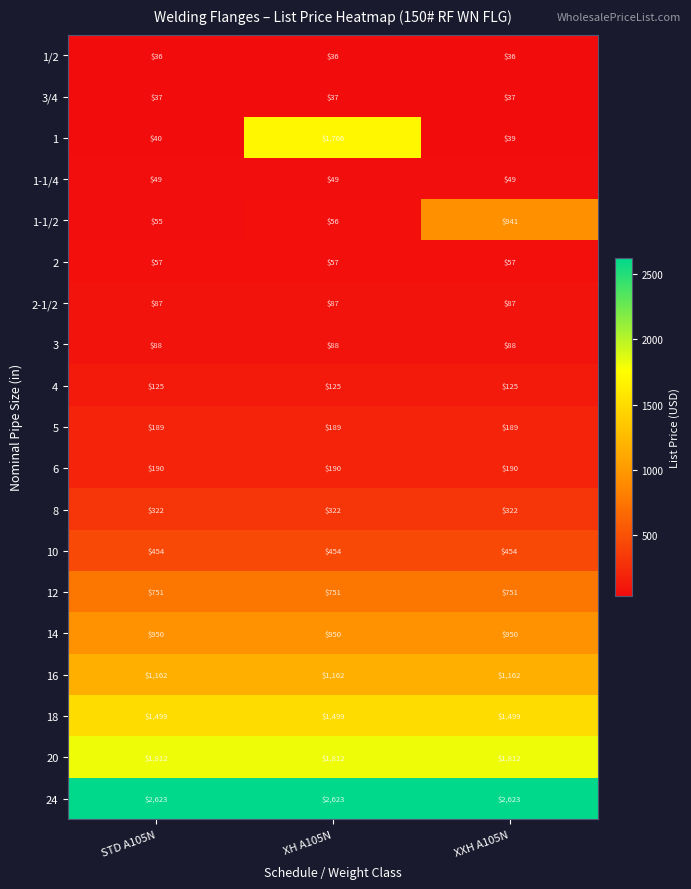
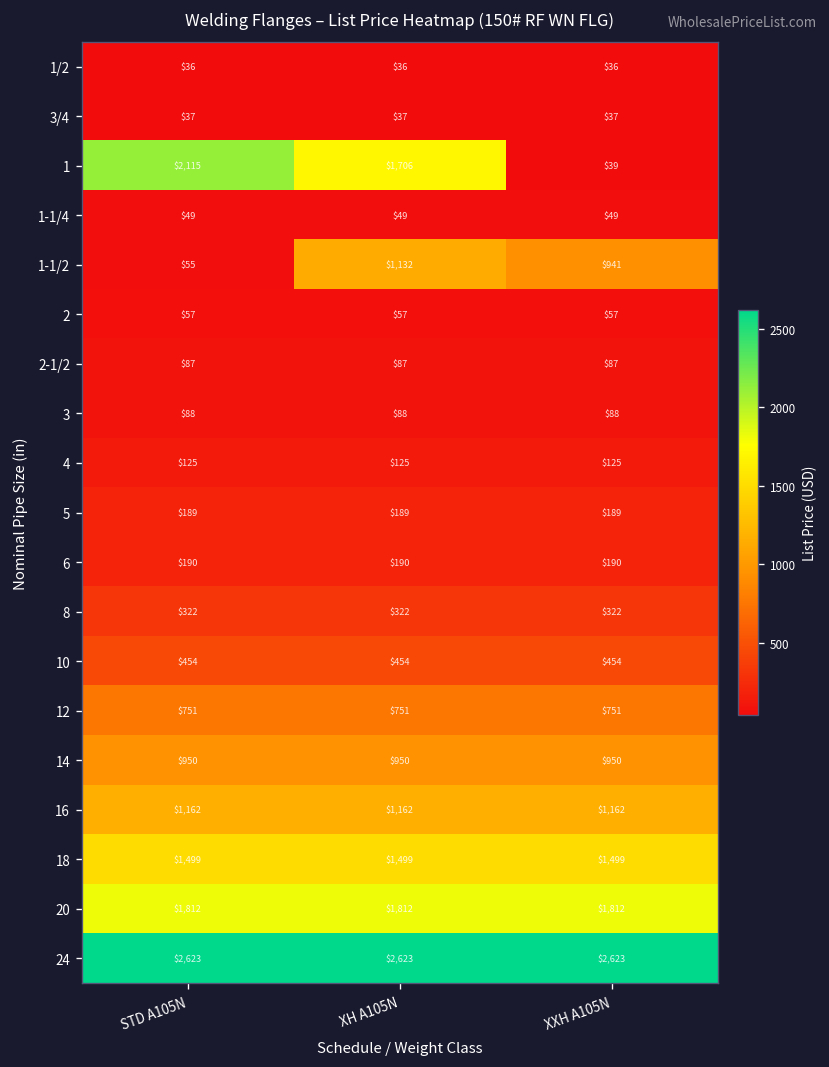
1, STD A105N: $40 -> $2,115
1-1/2, XH A105N: $56 -> $1,132
